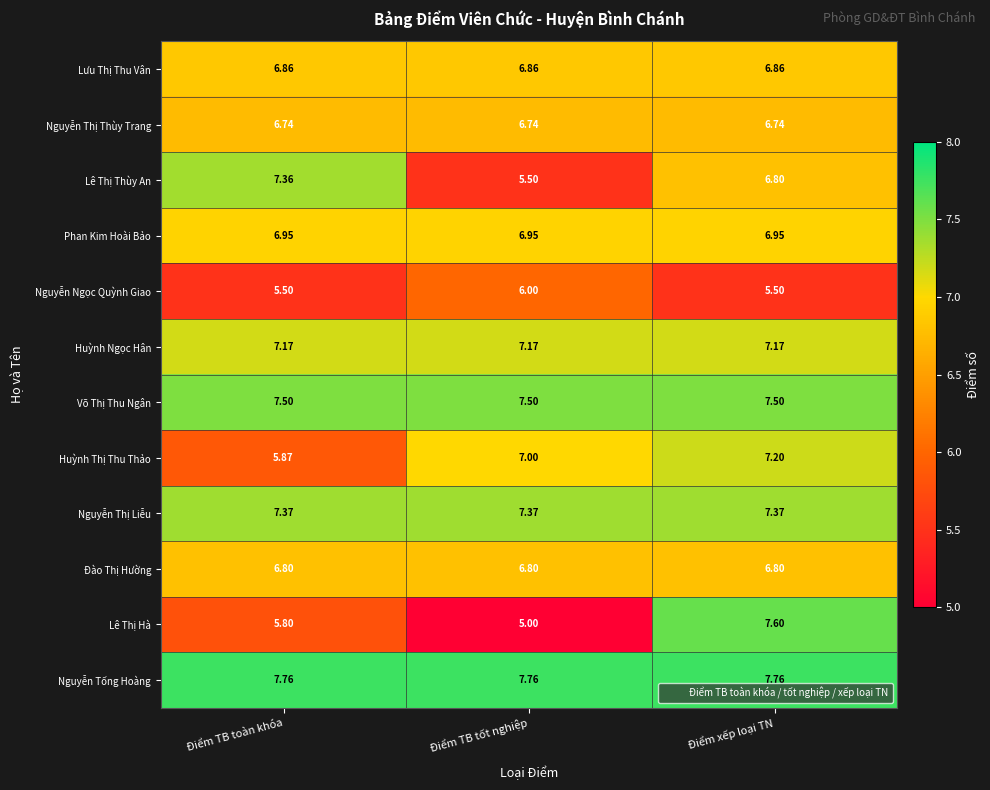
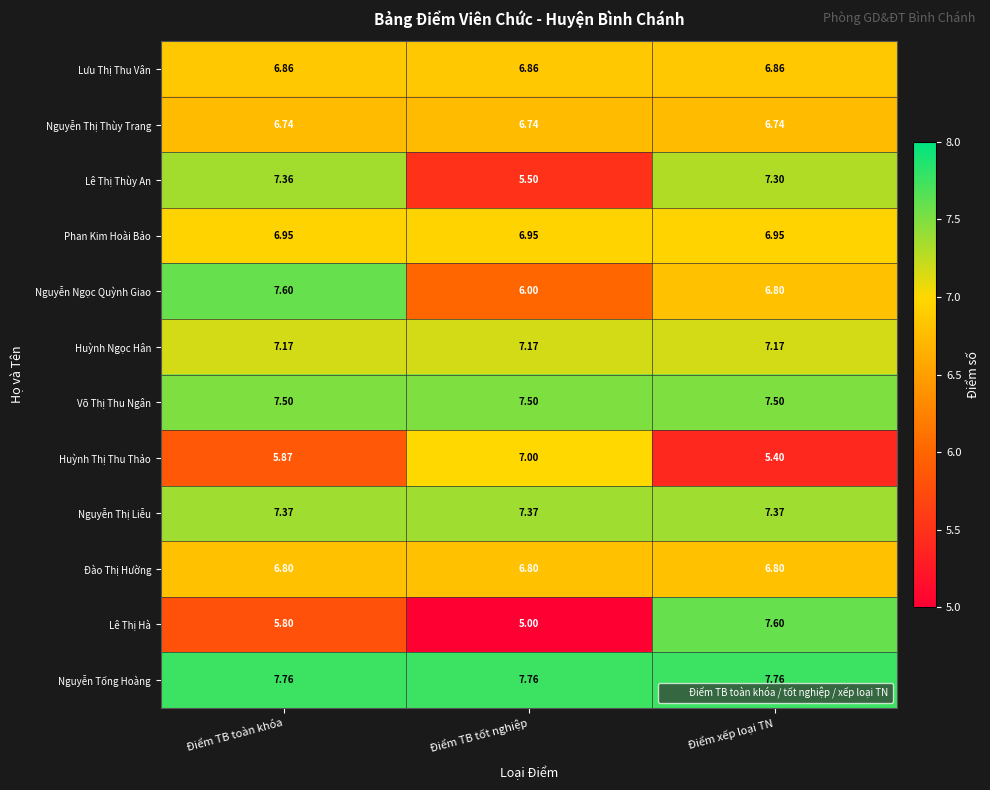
Lê Thị Thùy An, Điểm xếp loại TN: 6.80 -> 7.30
Nguyễn Ngọc Quỳnh Giao, Điểm TB toàn khóa: 5.50 -> 7.60
Nguyễn Ngọc Quỳnh Giao, Điểm xếp loại TN: 5.50 -> 6.80
Huỳnh Thị Thu Thảo, Điểm xếp loại TN: 7.20 -> 5.40
